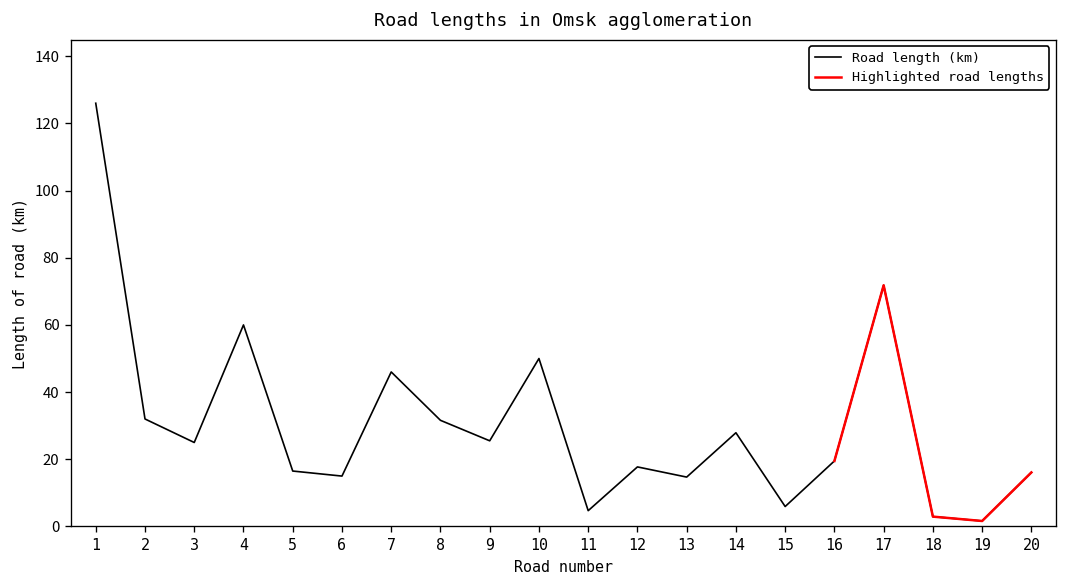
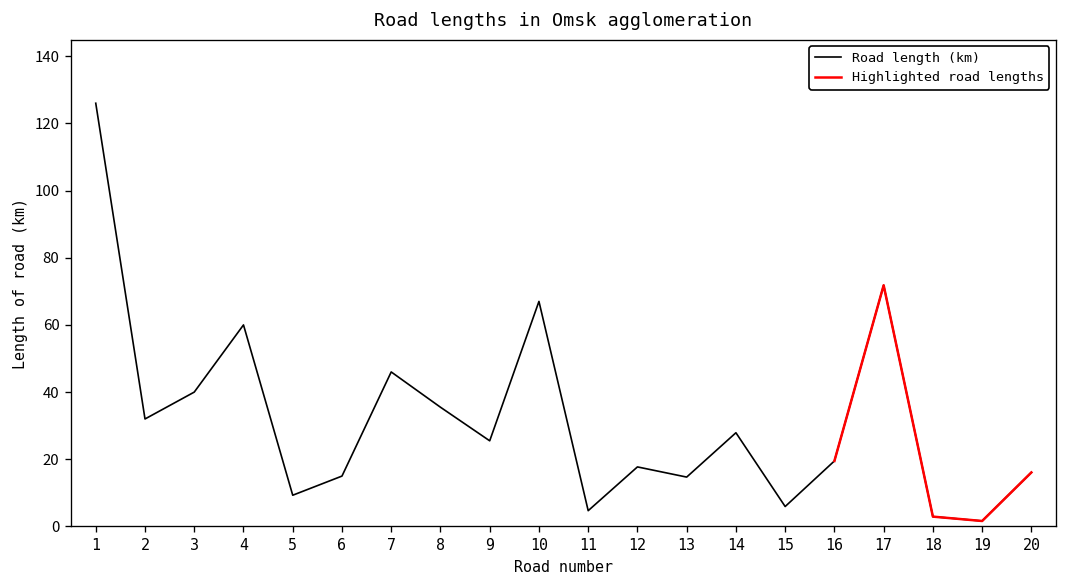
Road length (km), 3: 25 -> 40
Road length (km), 5: 17 -> 9
Road length (km), 8: 32 -> 36
Road length (km), 10: 50 -> 67
